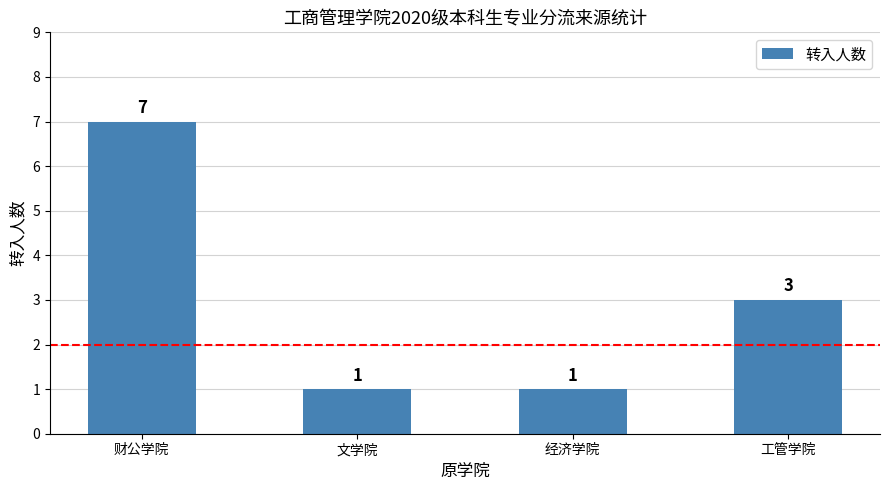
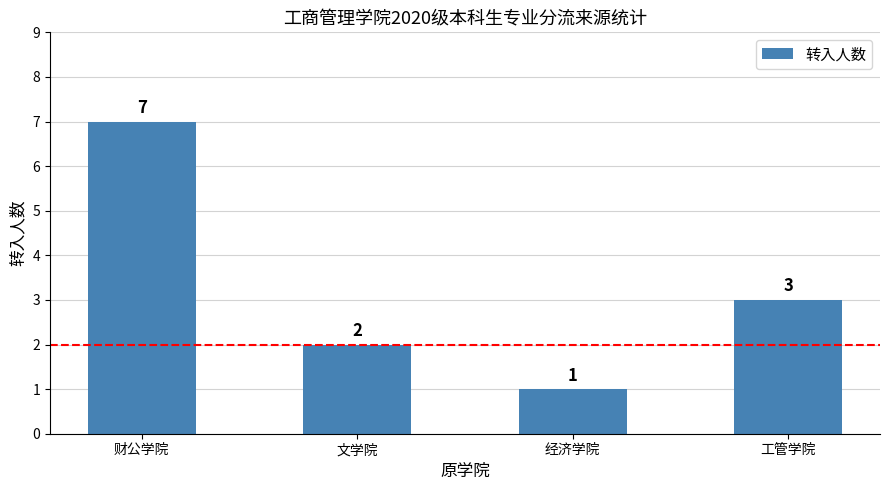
文学院: 1 -> 2
